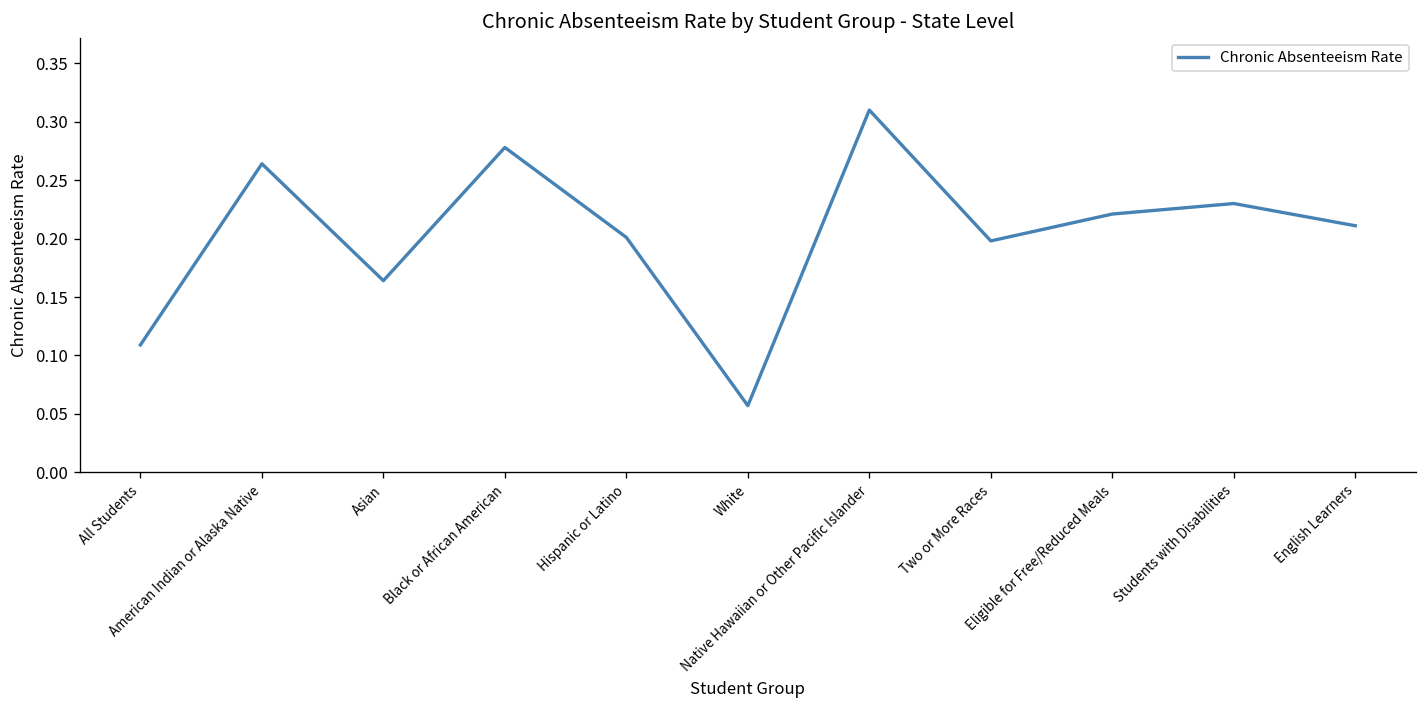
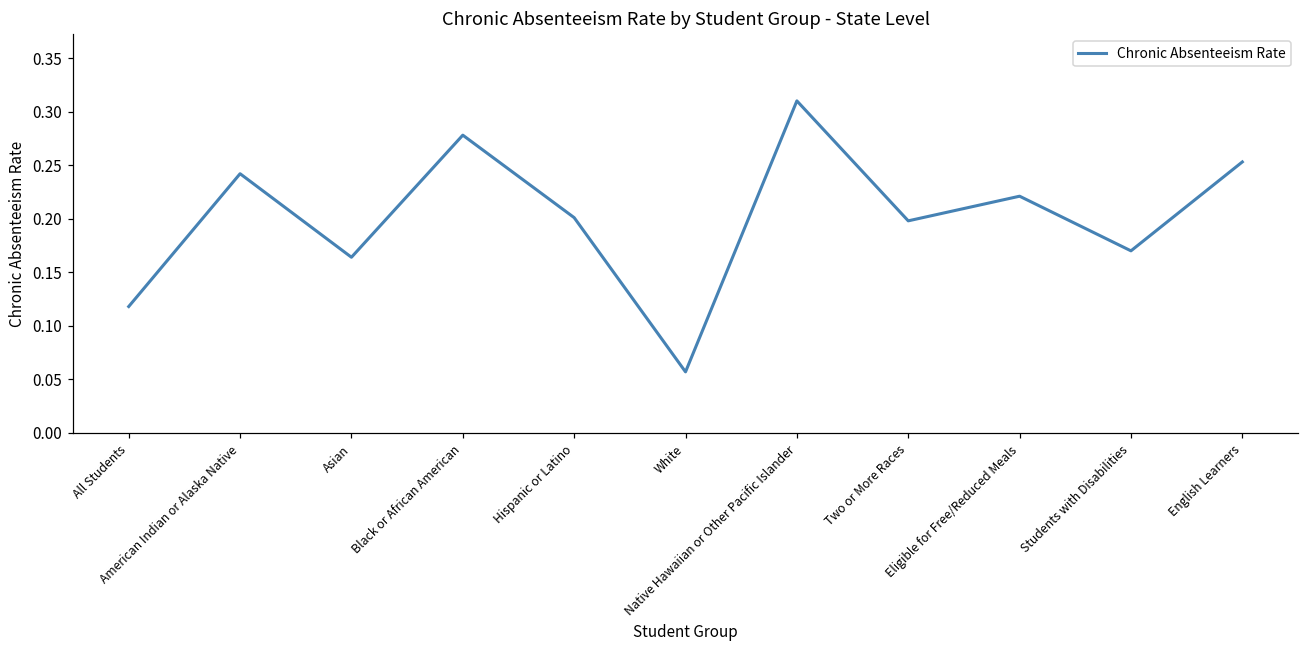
All Students: 0.11 -> 0.12
American Indian or Alaska Native: 0.26 -> 0.24
Students with Disabilities: 0.23 -> 0.17
English Learners: 0.21 -> 0.25
